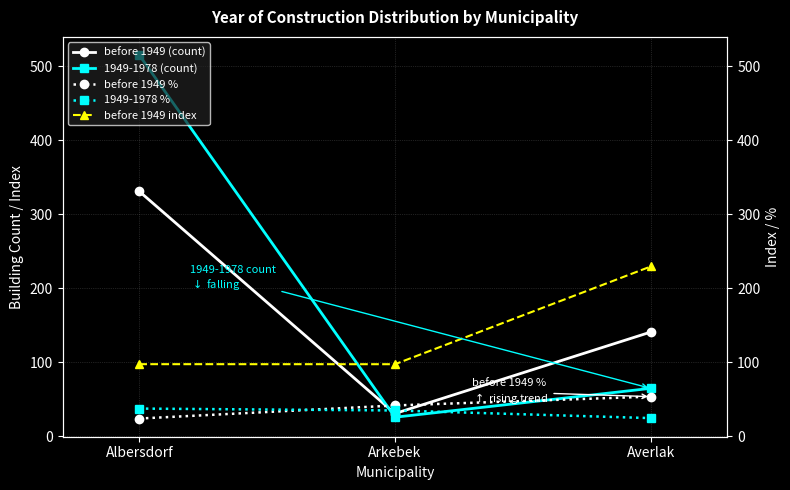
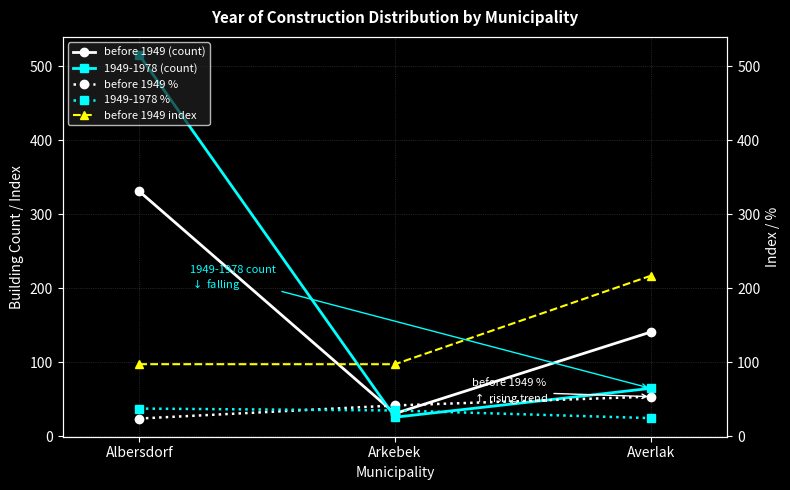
before 1949 index, Averlak: 230 -> 220
